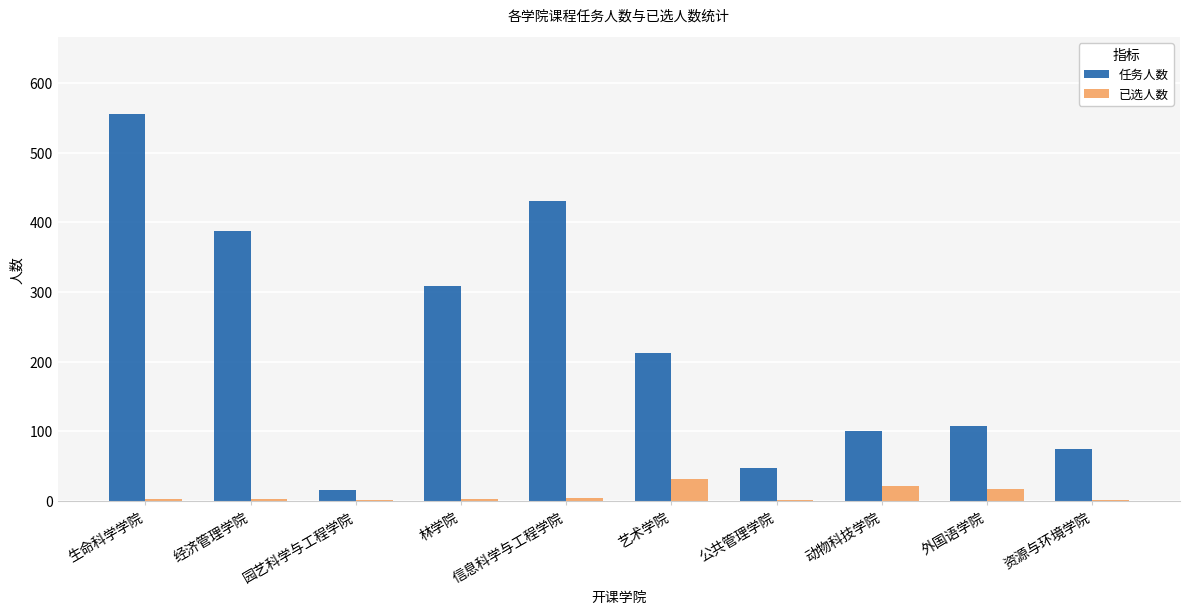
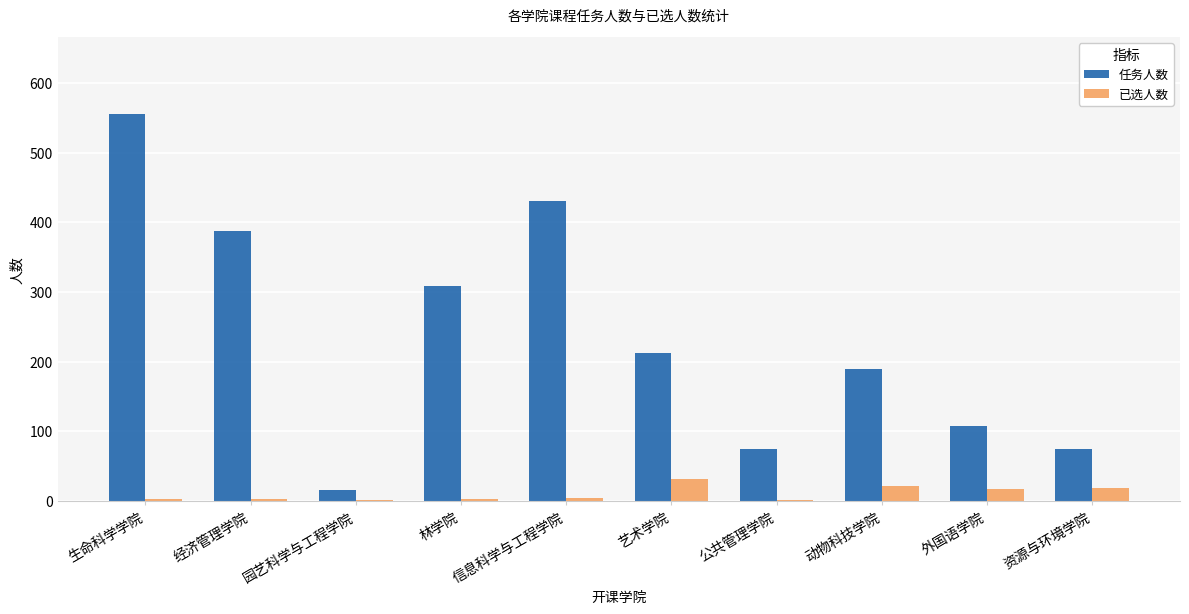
任务人数, 公共管理学院: 50 -> 80
任务人数, 动物科技学院: 100 -> 190
已选人数, 资源与环境学院: 0 -> 20
